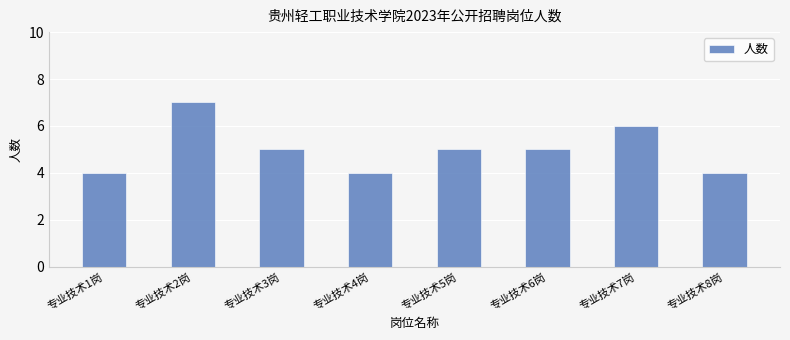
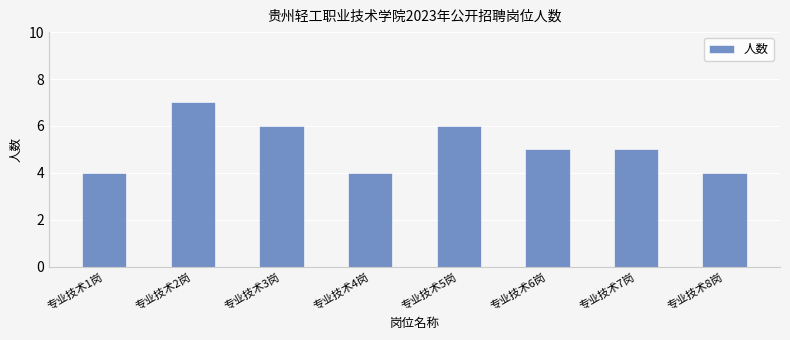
专业技术3岗: 5 -> 6
专业技术5岗: 5 -> 6
专业技术7岗: 6 -> 5
